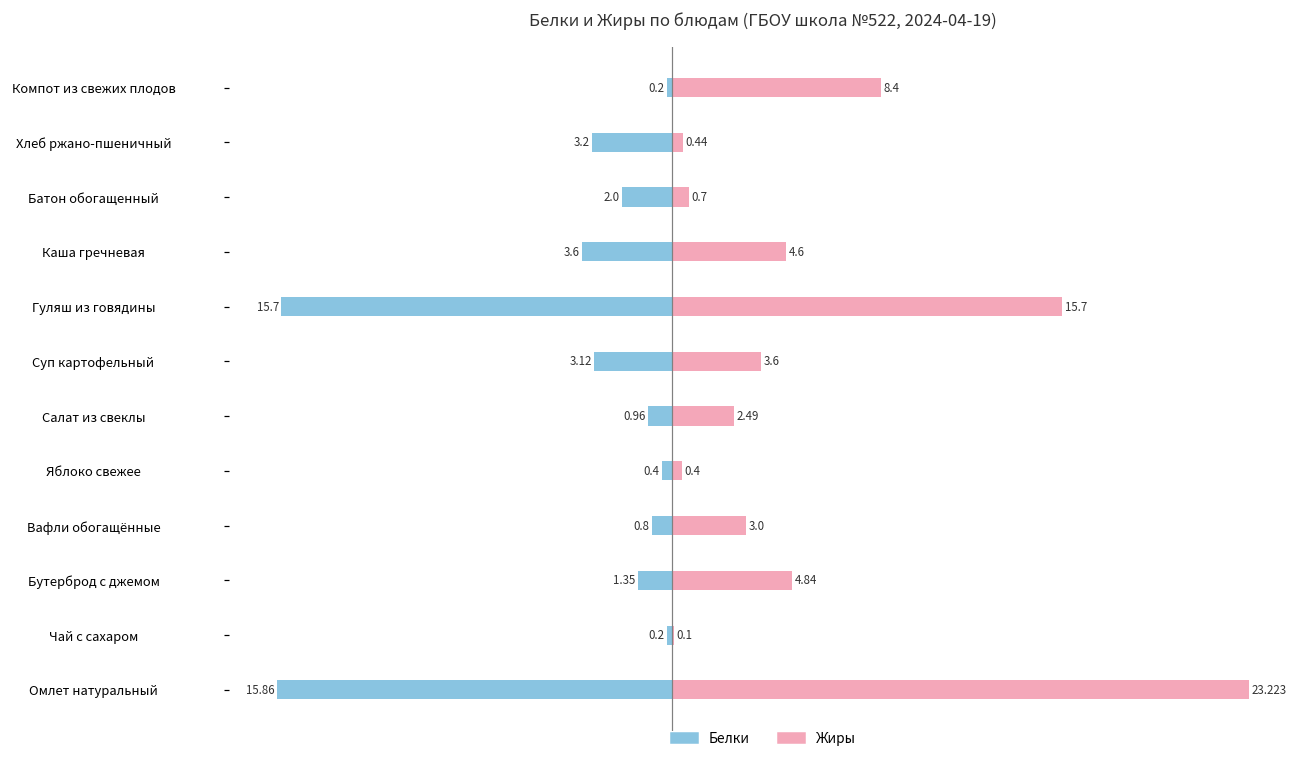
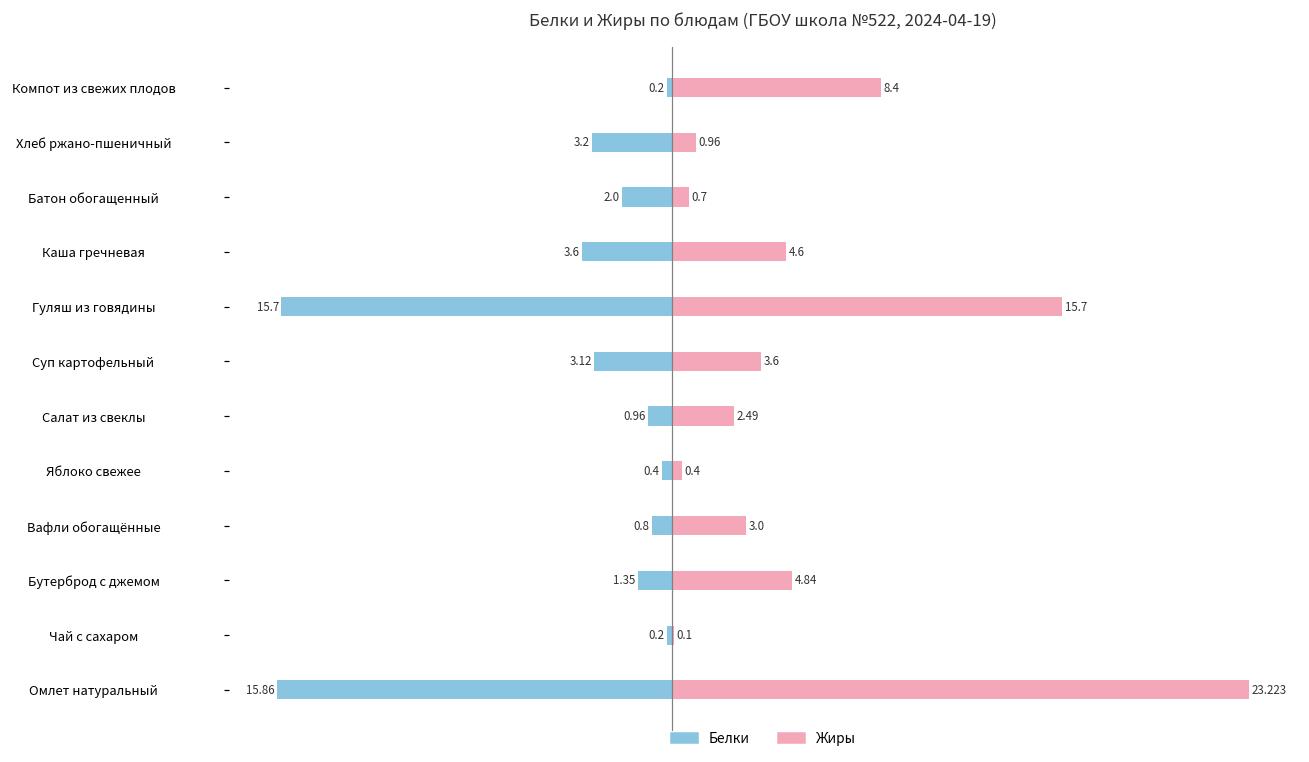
Жиры, Хлеб ржано-пшеничный: 0.44 -> 0.96
